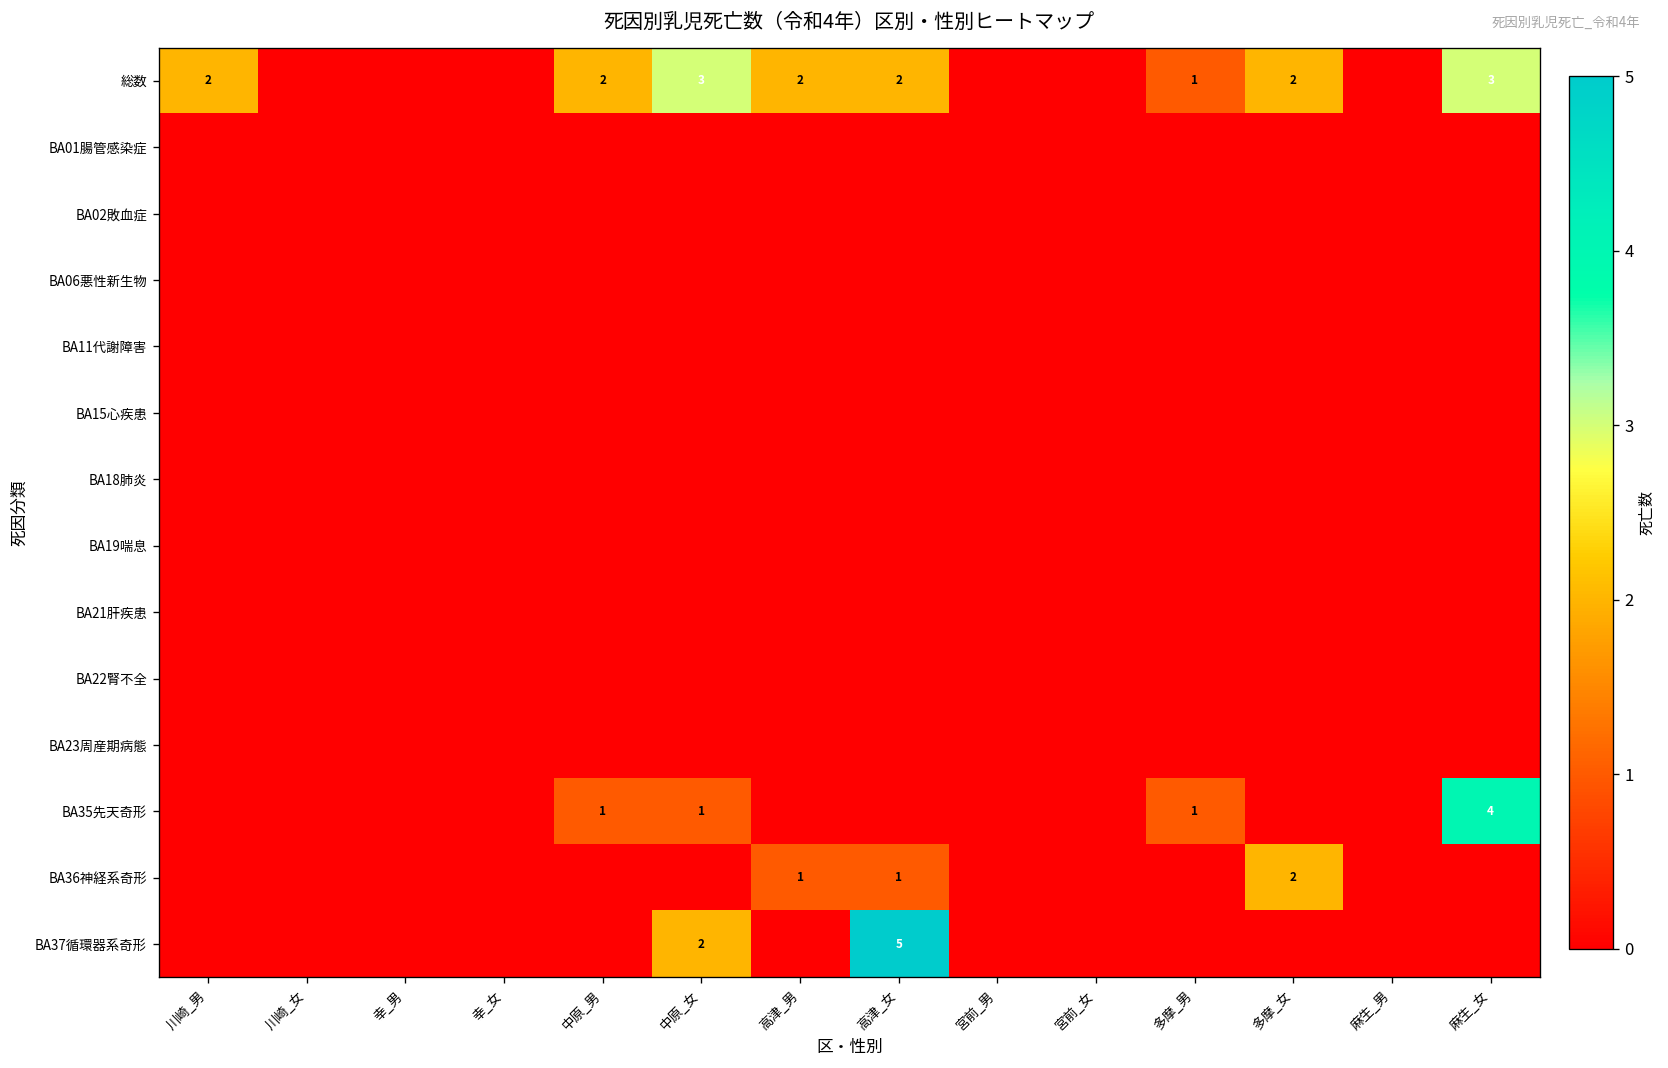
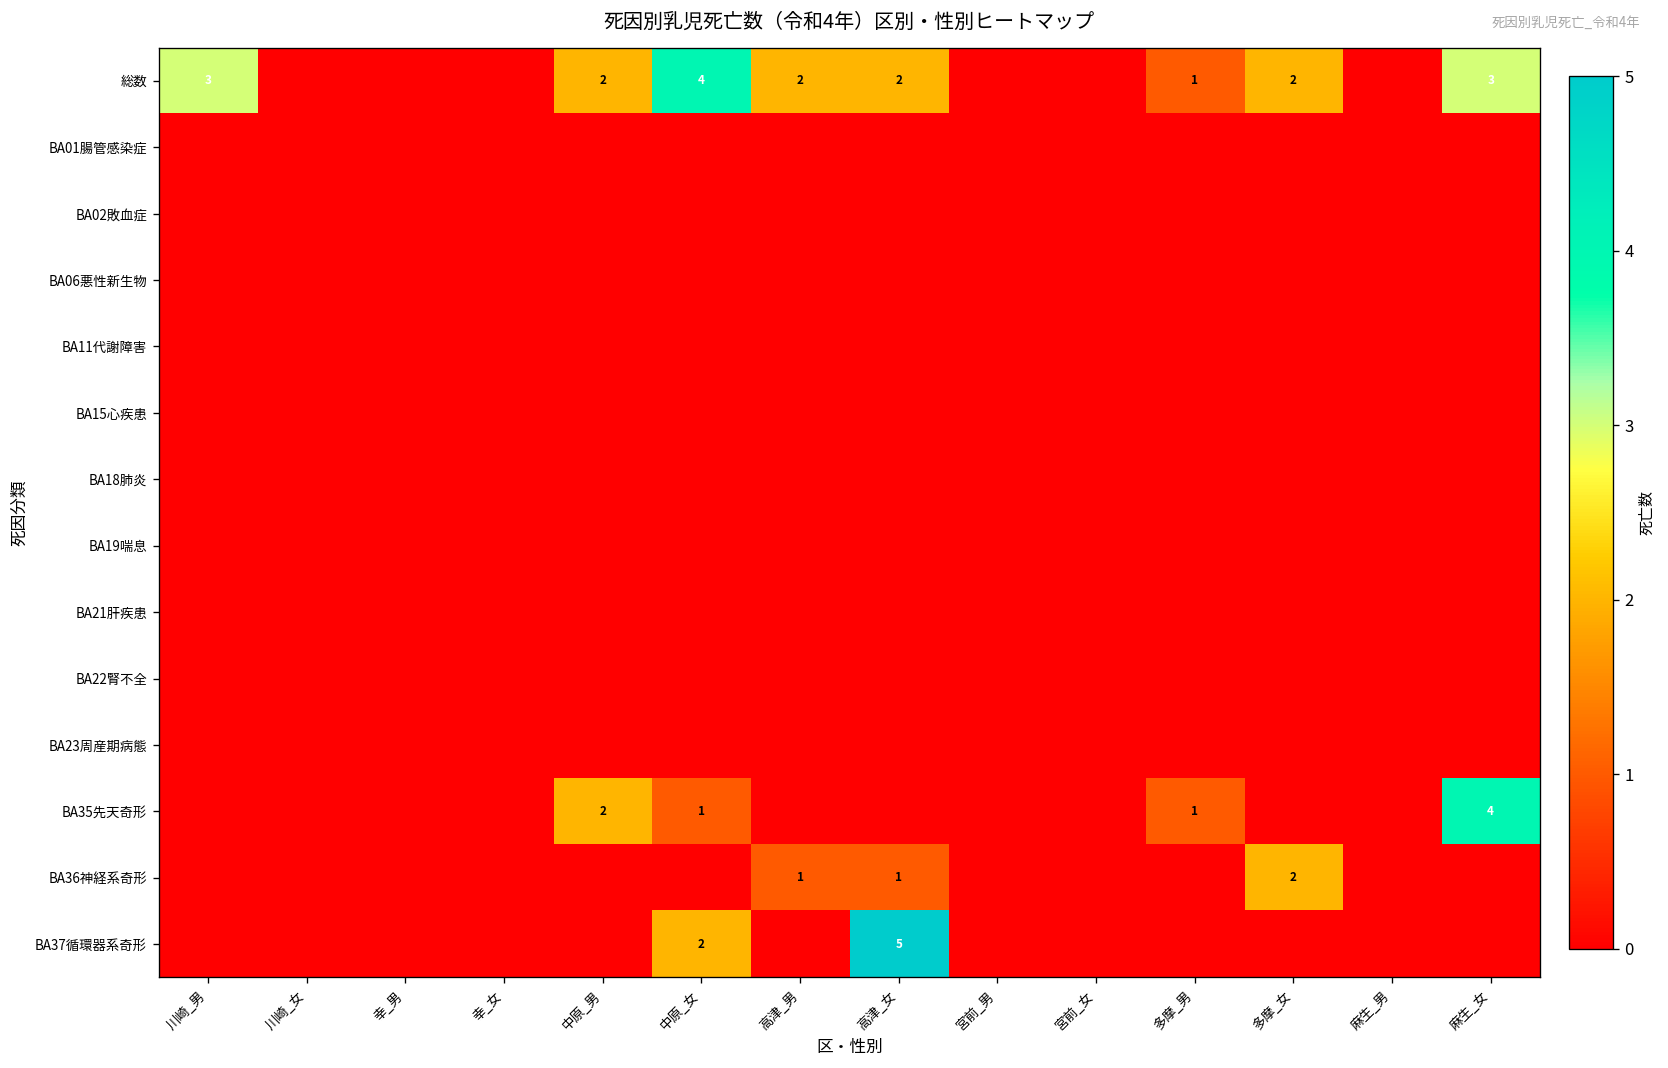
総数, 川崎_男: 2 -> 3
総数, 中原_女: 3 -> 4
BA35先天奇形, 中原_男: 1 -> 2
